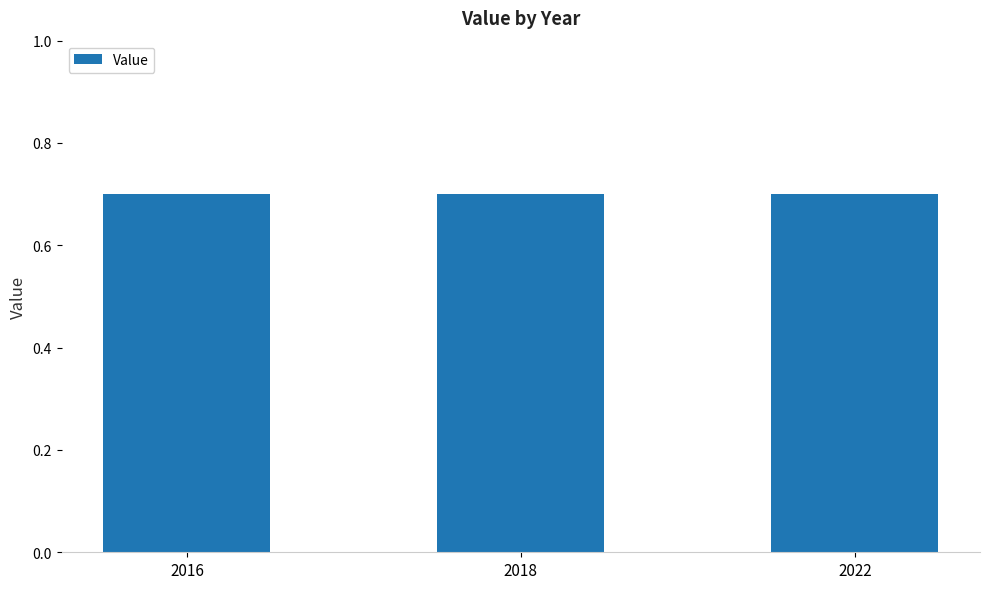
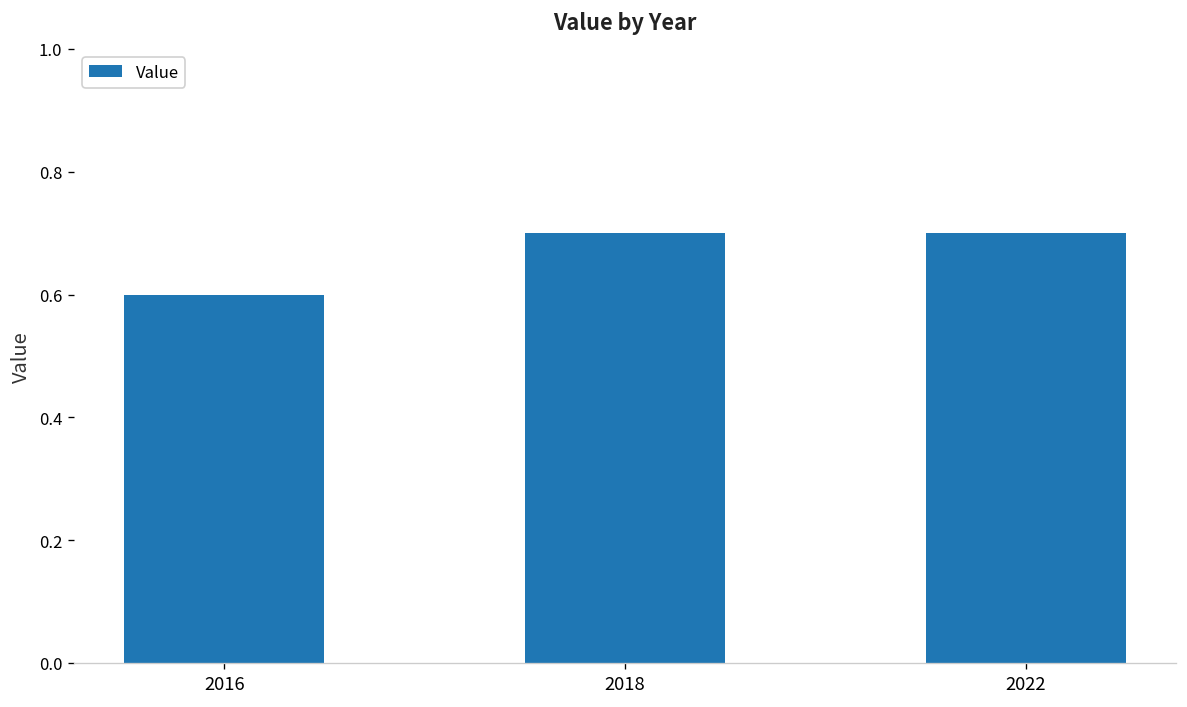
2016: 0.7 -> 0.6
